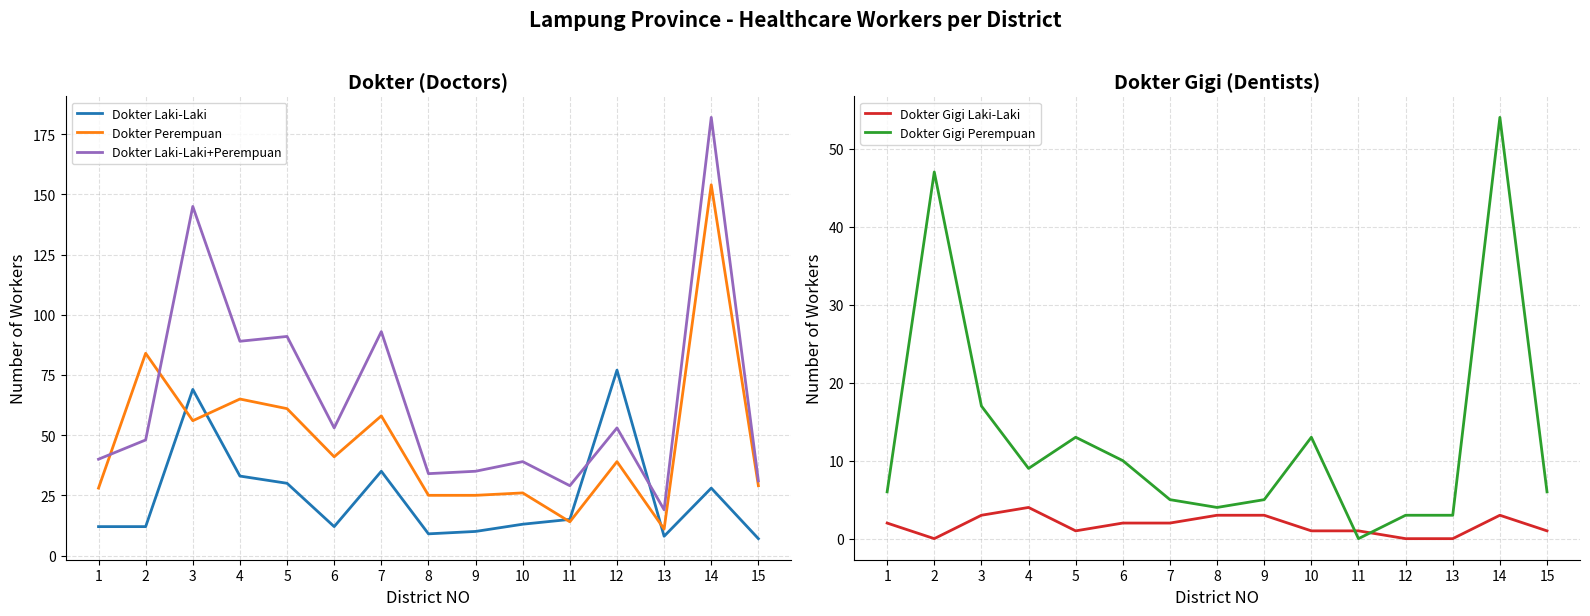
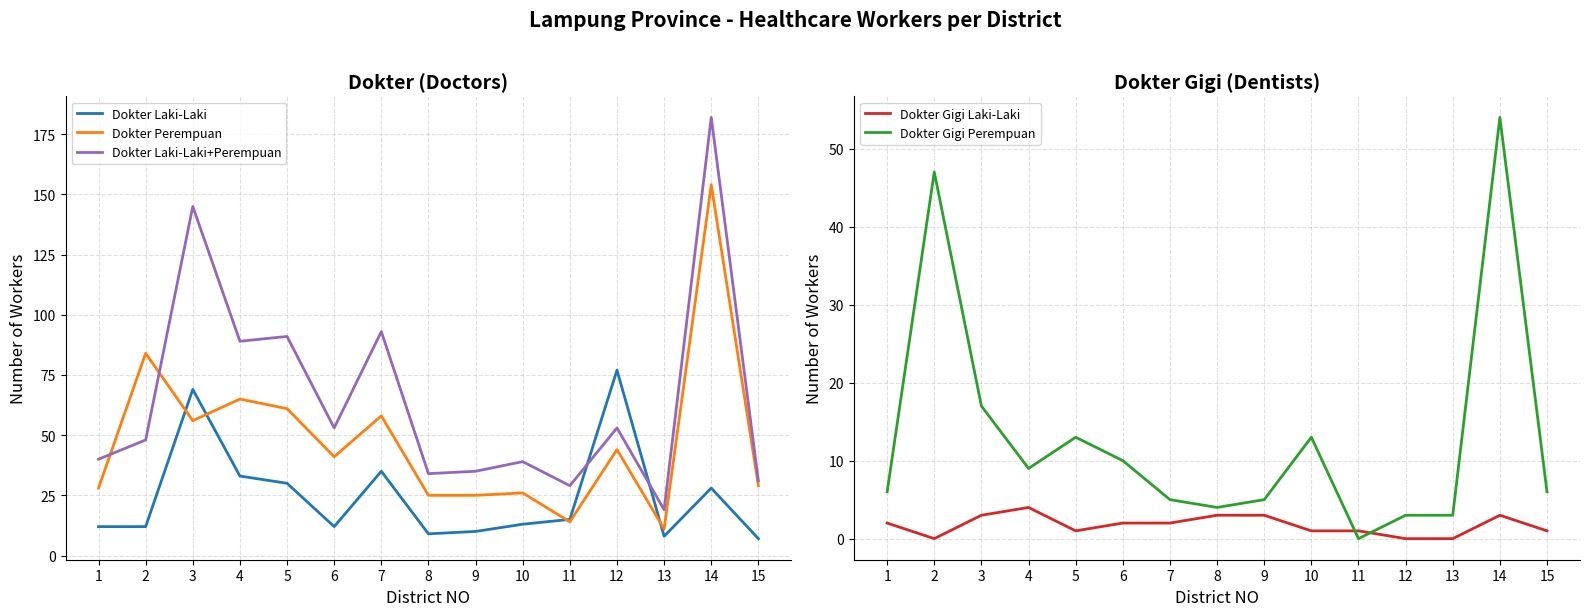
Dokter (Doctors), Dokter Perempuan, 12: 39 -> 44
